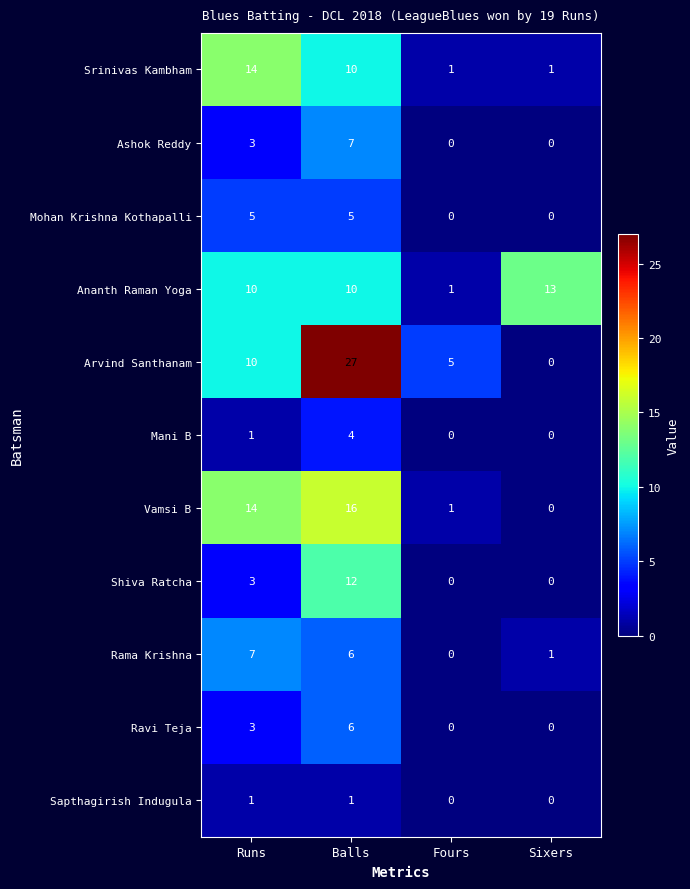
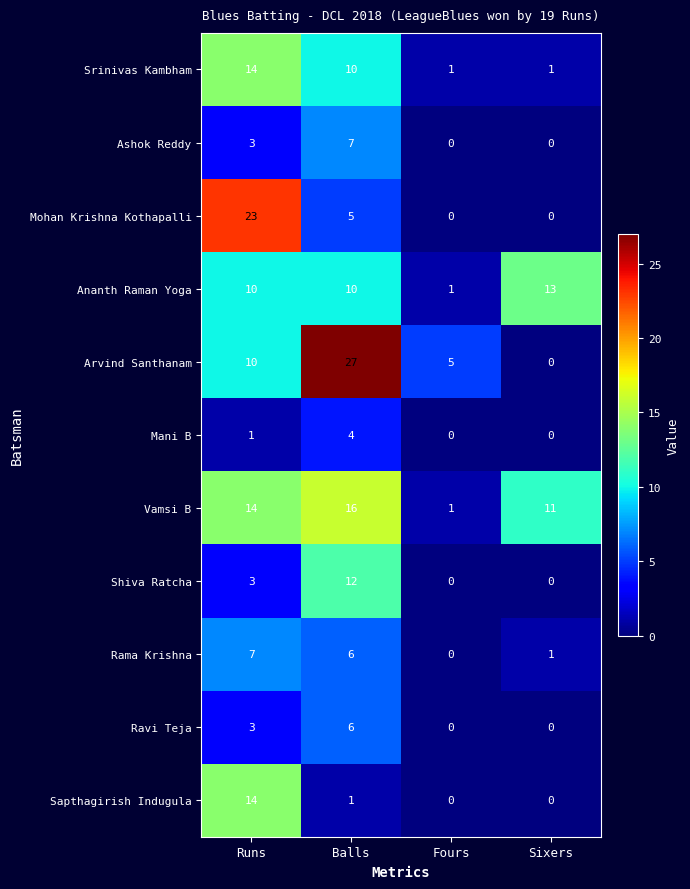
Mohan Krishna Kothapalli, Runs: 5 -> 23
Vamsi B, Sixers: 0 -> 11
Sapthagirish Indugula, Runs: 1 -> 14
